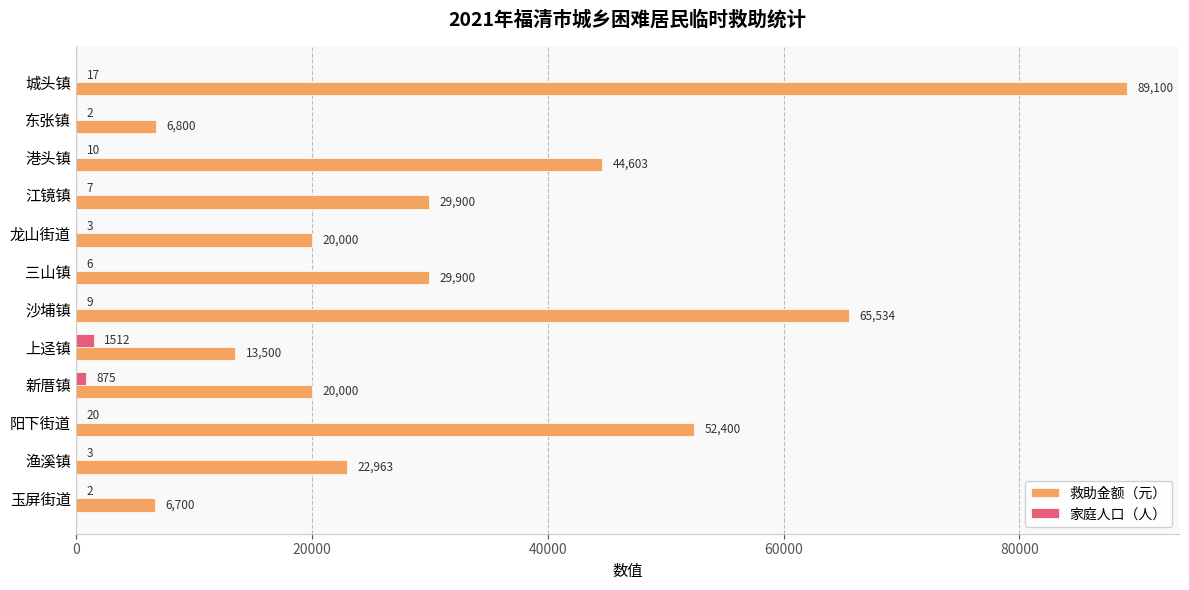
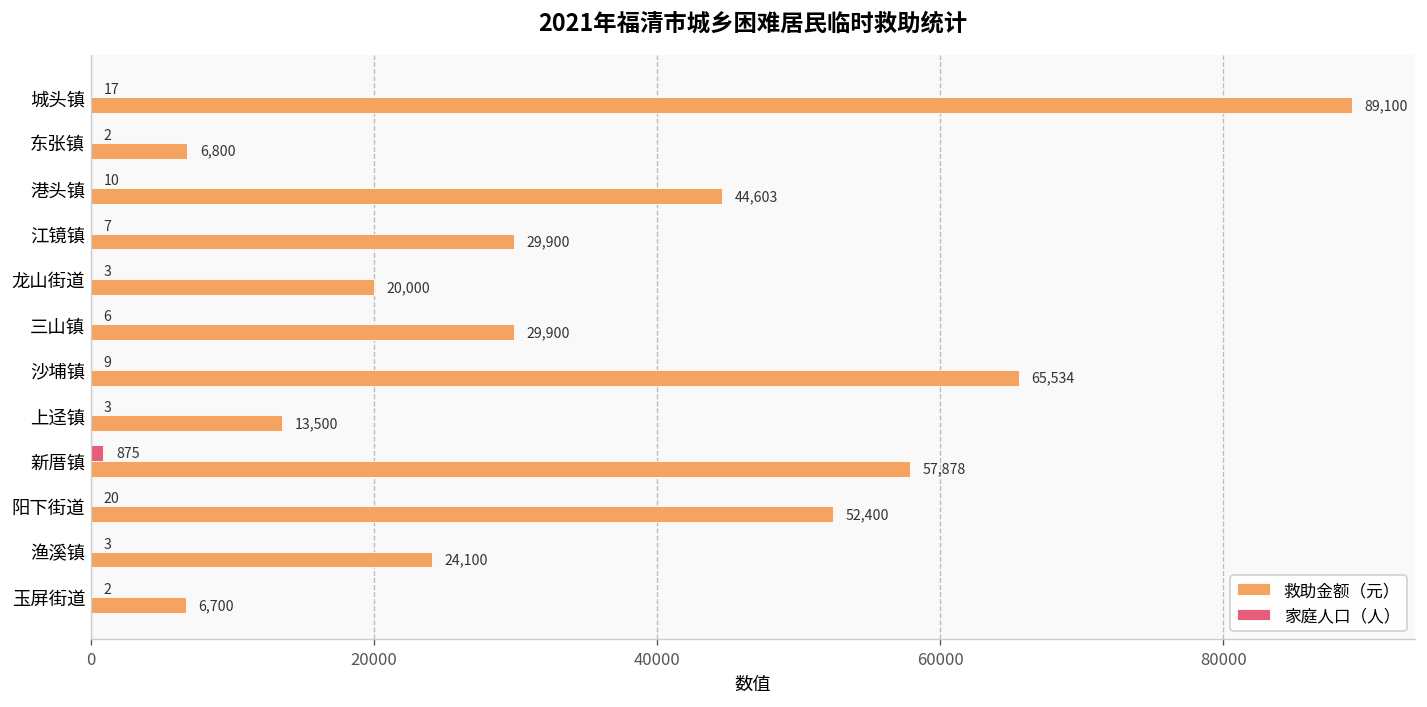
家庭人口（人）, 上迳镇: 1512 -> 3
救助金额（元）, 新厝镇: 20,000 -> 57,878
救助金额（元）, 渔溪镇: 22,963 -> 24,100
